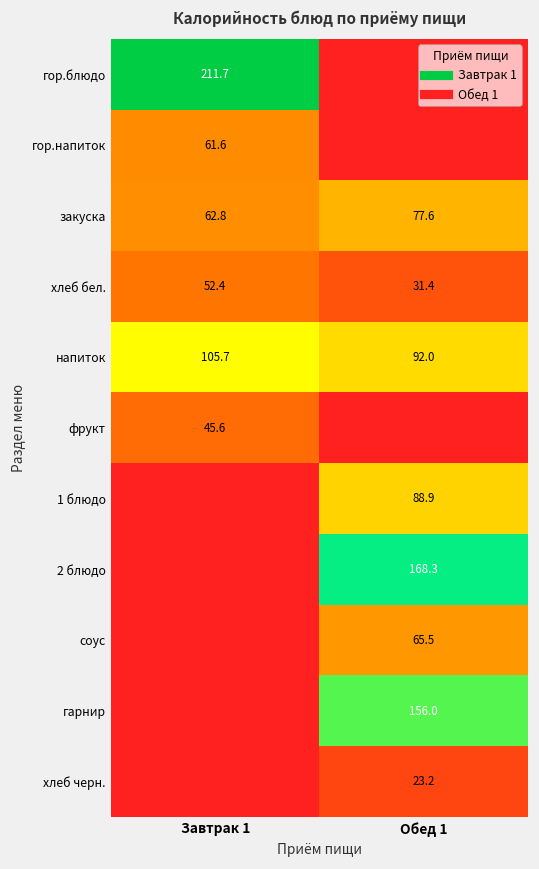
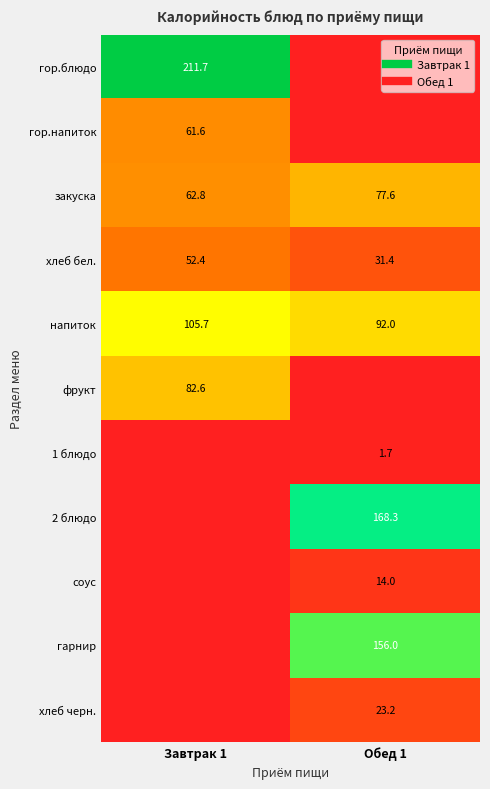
фрукт, Завтрак 1: 45.6 -> 82.6
1 блюдо, Обед 1: 88.9 -> 1.7
соус, Обед 1: 65.5 -> 14.0
